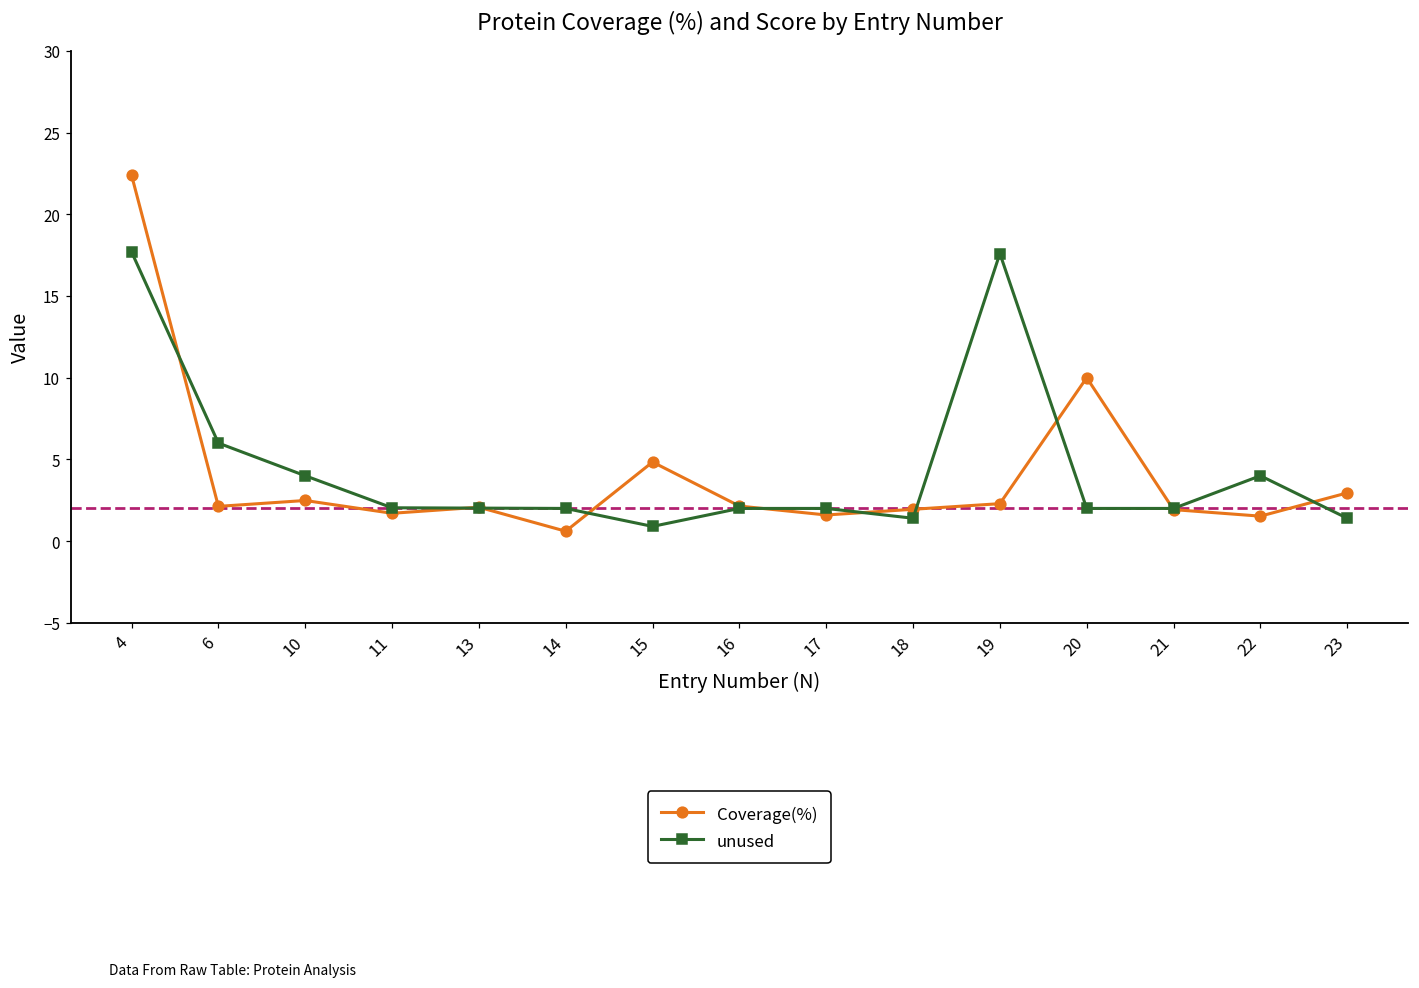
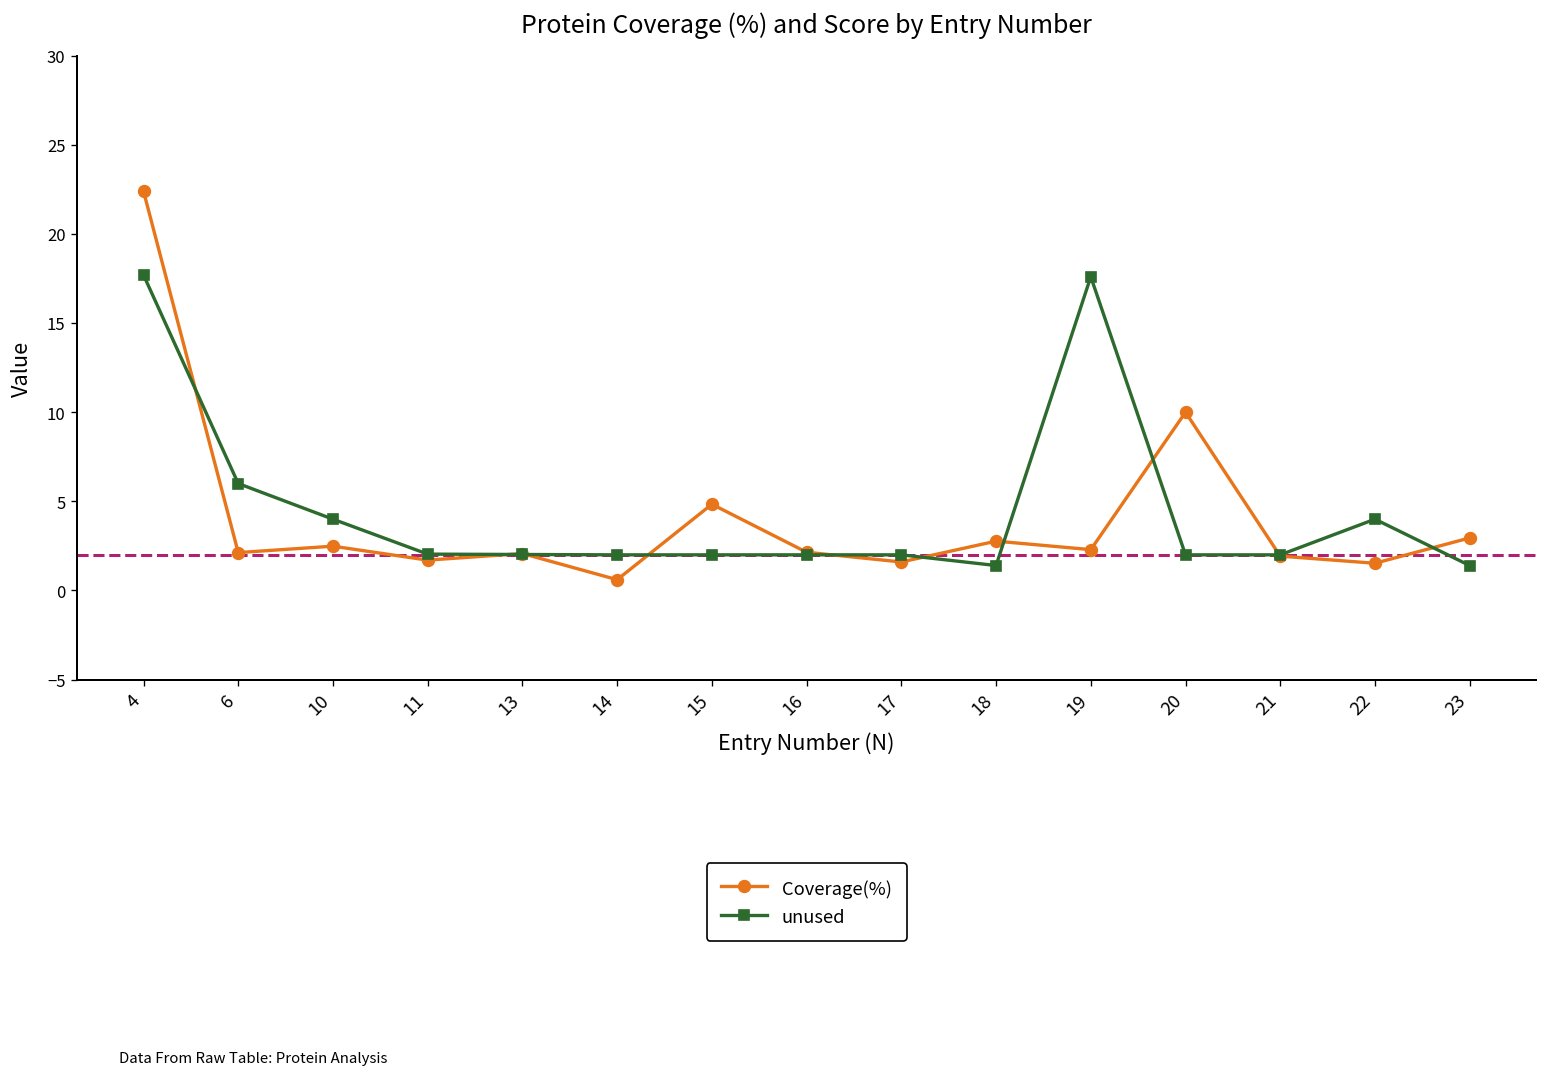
unused, 15: 0.9 -> 2.0
Coverage(%), 18: 1.9 -> 2.8
